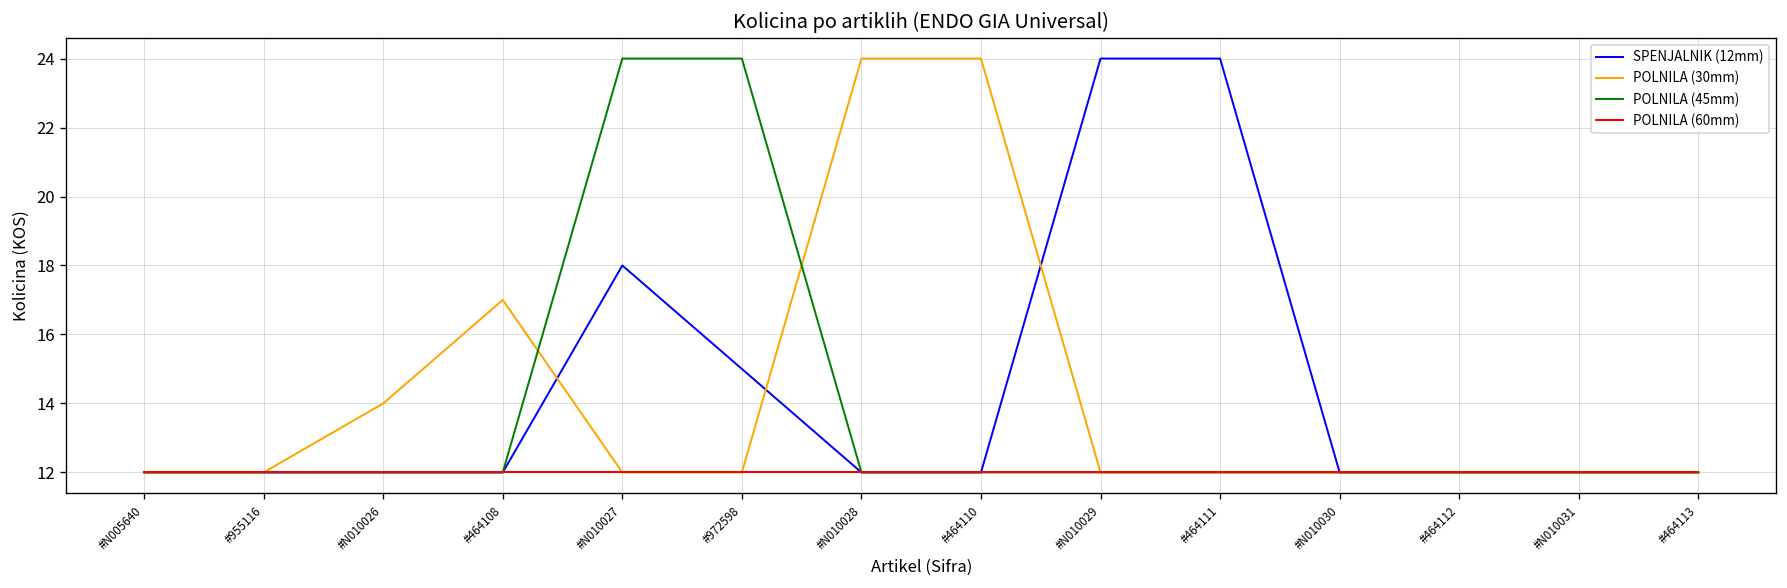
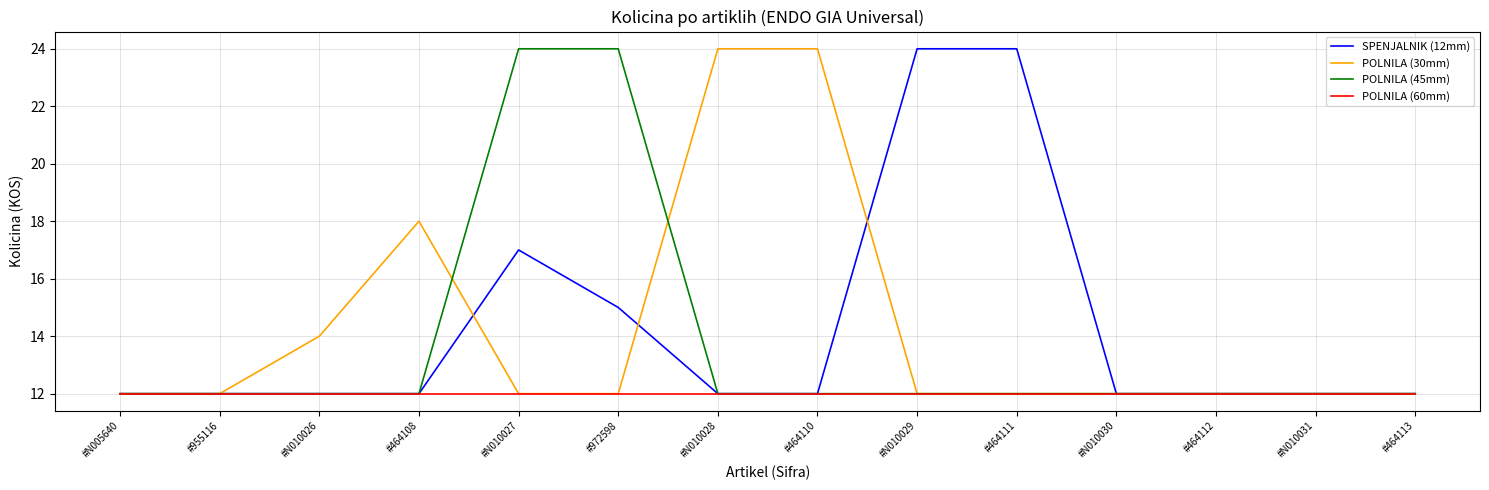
POLNILA (30mm), #464108: 17 -> 18
SPENJALNIK (12mm), #N010027: 18 -> 17
